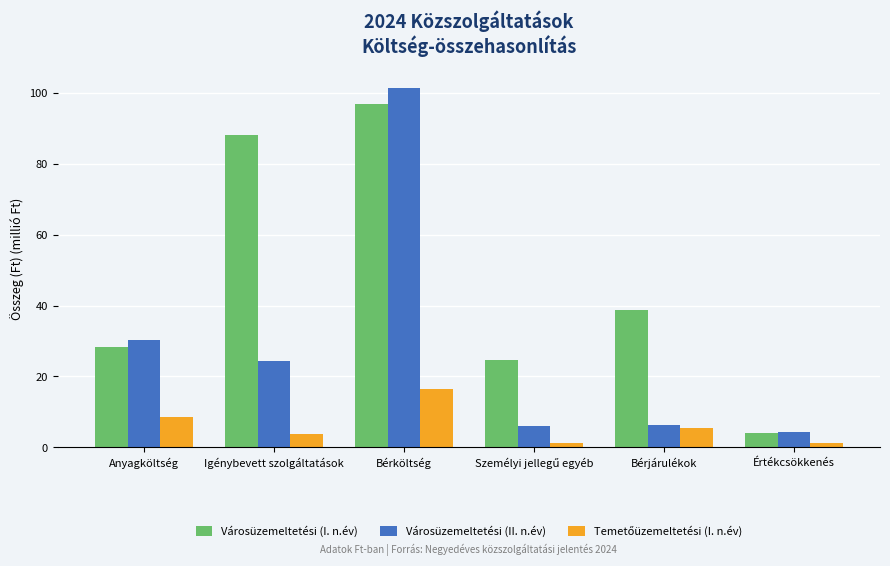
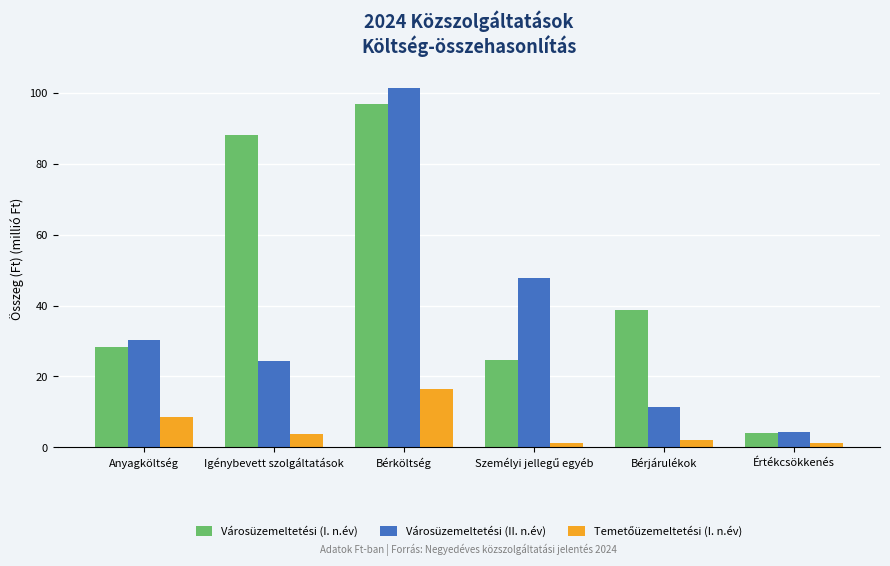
Városüzemeltetési (II. n.év), Személyi jellegű egyéb: 6 -> 48
Városüzemeltetési (II. n.év), Bérjárulékok: 6 -> 11
Temetőüzemeltetési (I. n.év), Bérjárulékok: 5 -> 2
